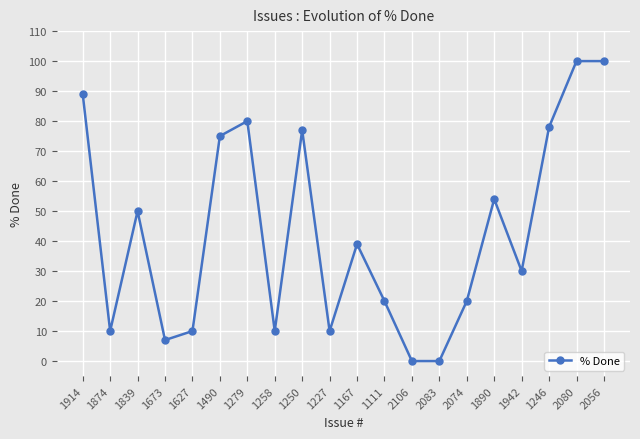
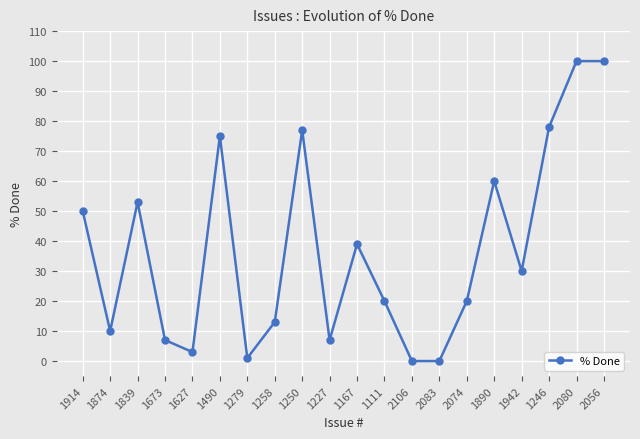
1914: 89 -> 50
1839: 50 -> 53
1627: 10 -> 3
1279: 80 -> 1
1258: 10 -> 13
1227: 10 -> 7
1890: 54 -> 60
